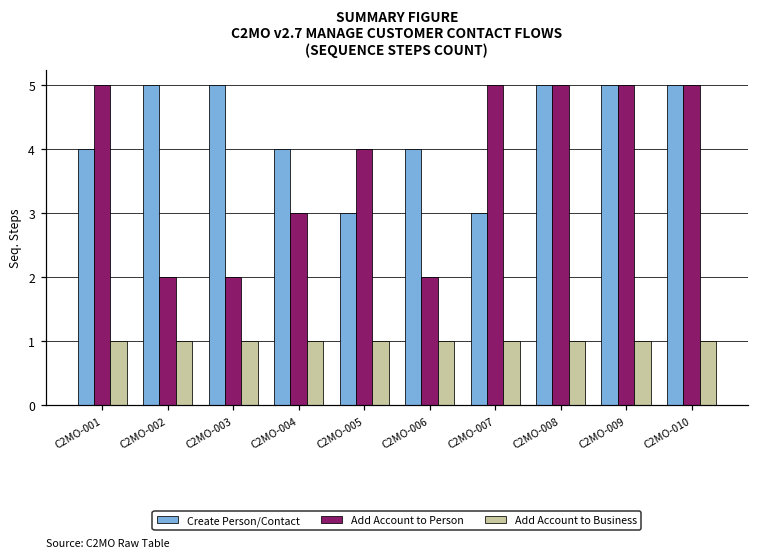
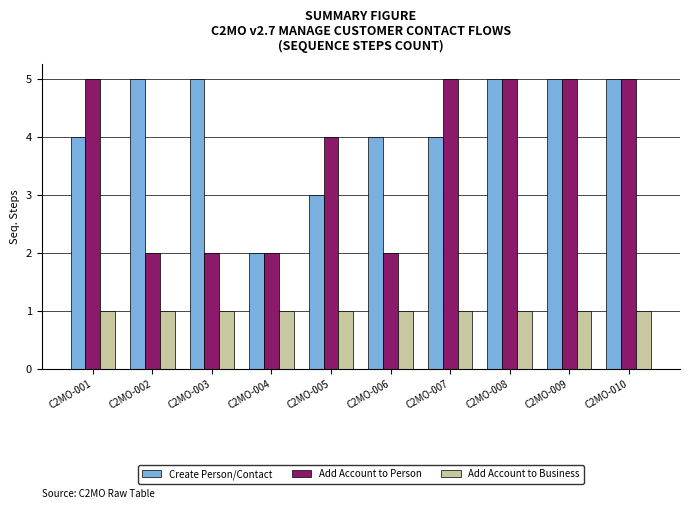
Create Person/Contact, C2MO-004: 4 -> 2
Add Account to Person, C2MO-004: 3 -> 2
Create Person/Contact, C2MO-007: 3 -> 4
